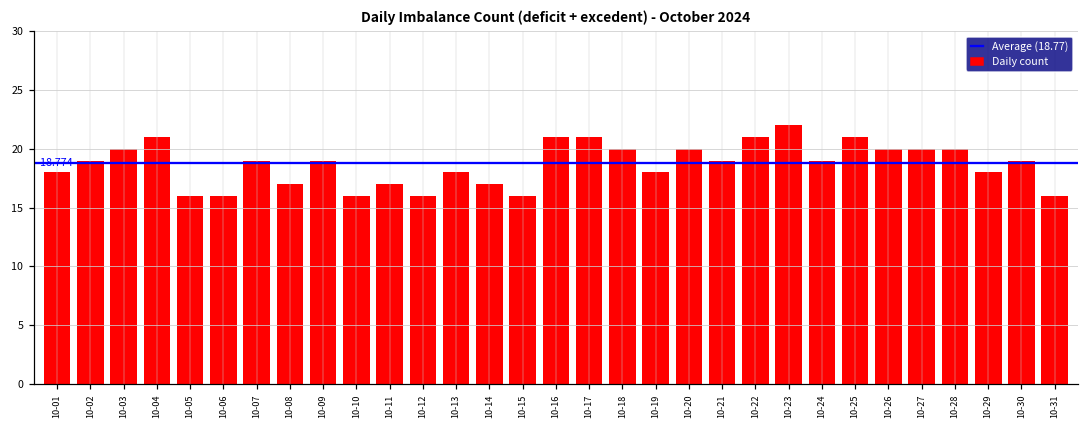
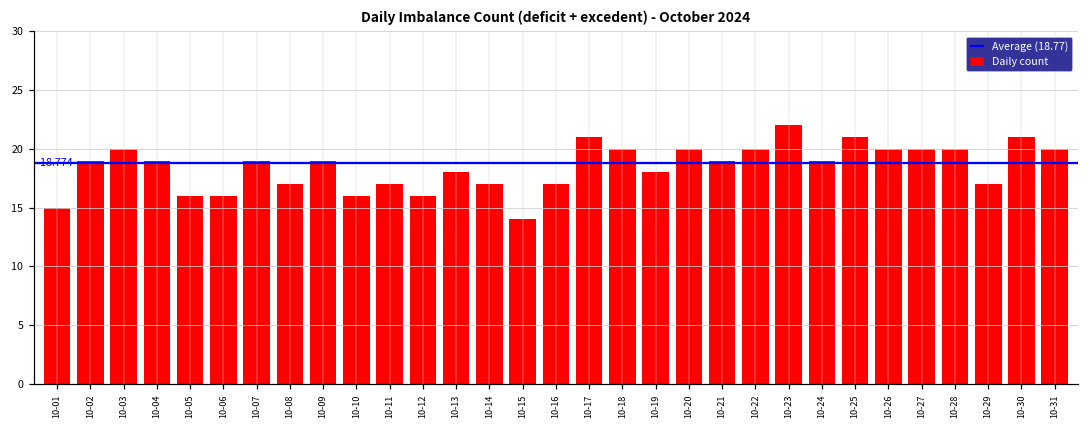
10-01: 18 -> 15
10-04: 21 -> 19
10-15: 16 -> 14
10-16: 21 -> 17
10-22: 21 -> 20
10-29: 18 -> 17
10-30: 19 -> 21
10-31: 16 -> 20
